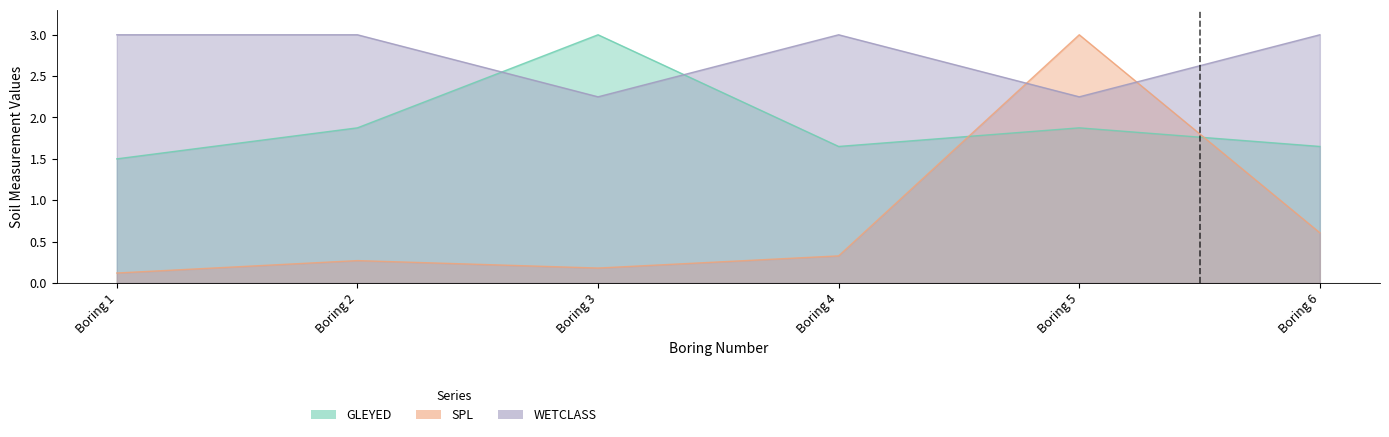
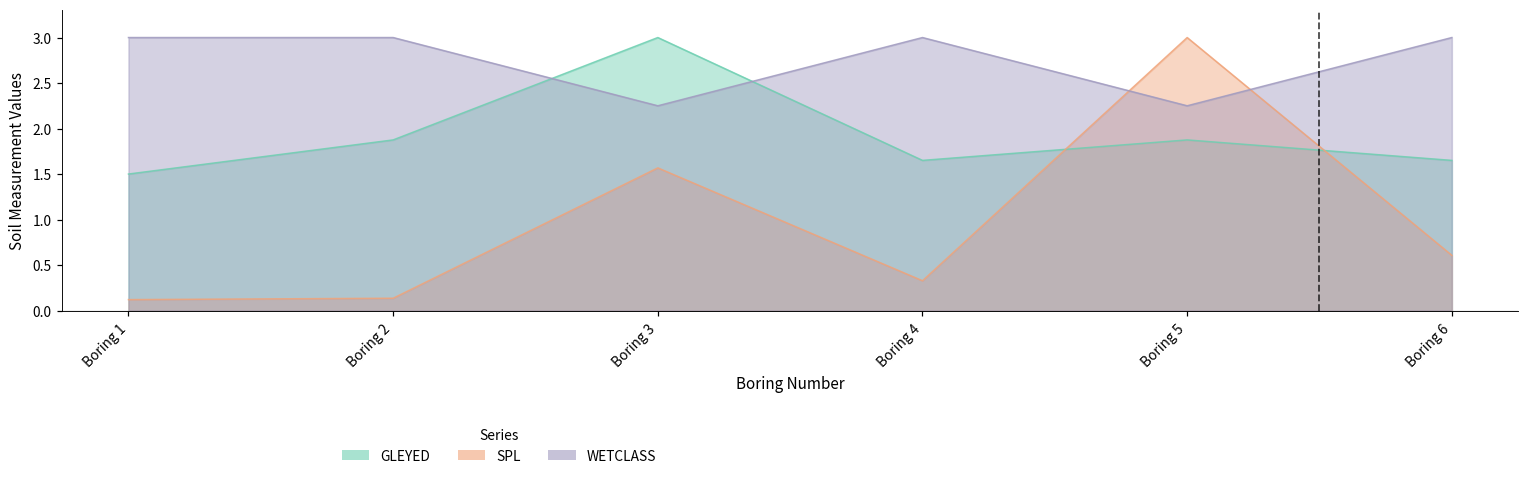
SPL, Boring 2: 0.3 -> 0.1
SPL, Boring 3: 0.2 -> 1.6
